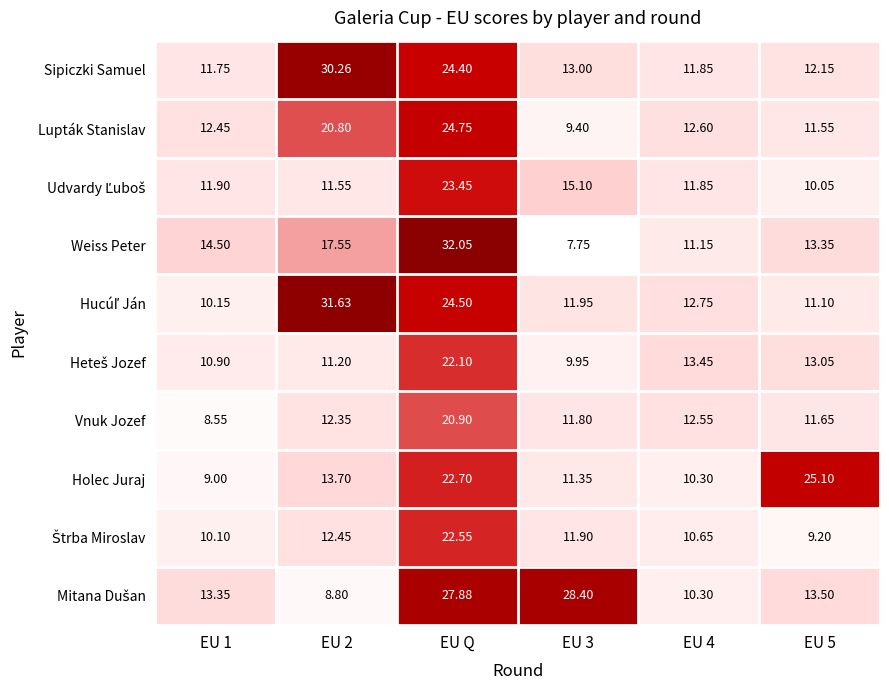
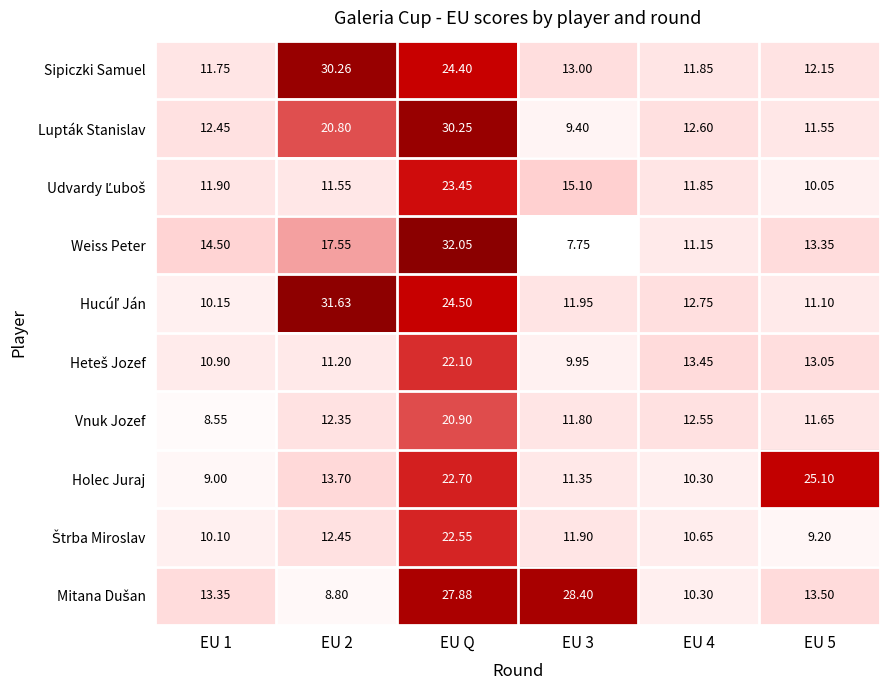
Lupták Stanislav, EU Q: 24.75 -> 30.25
